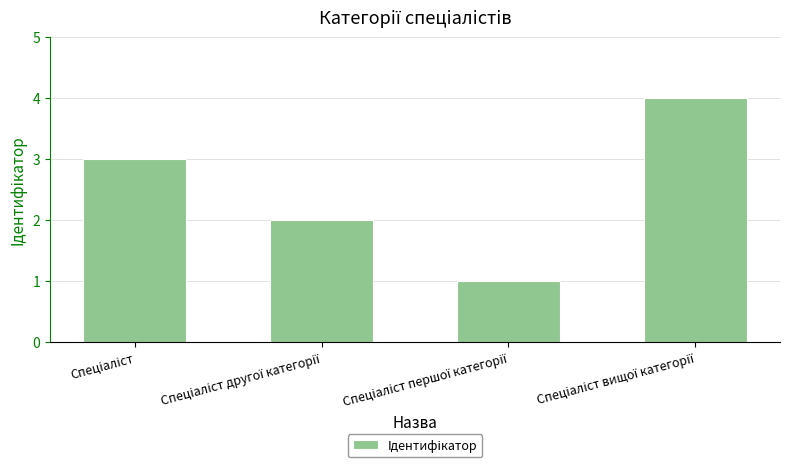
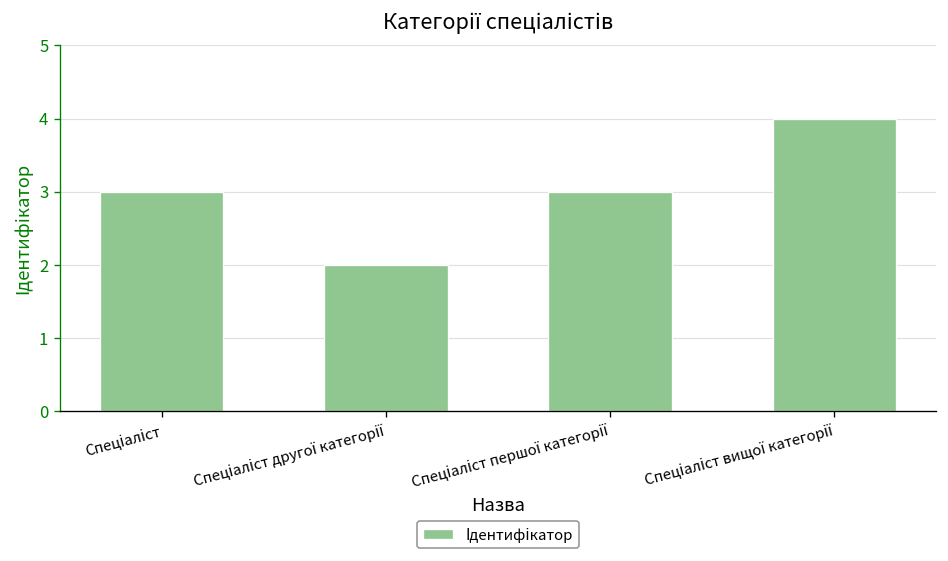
Спеціаліст першої категорії: 1 -> 3
